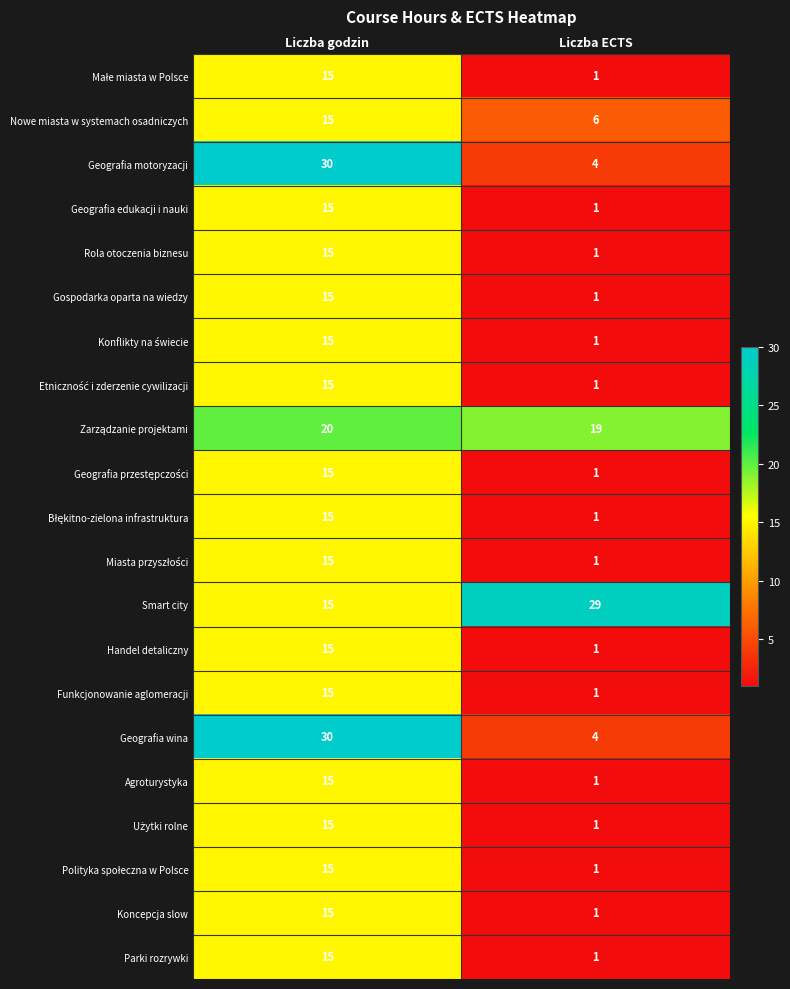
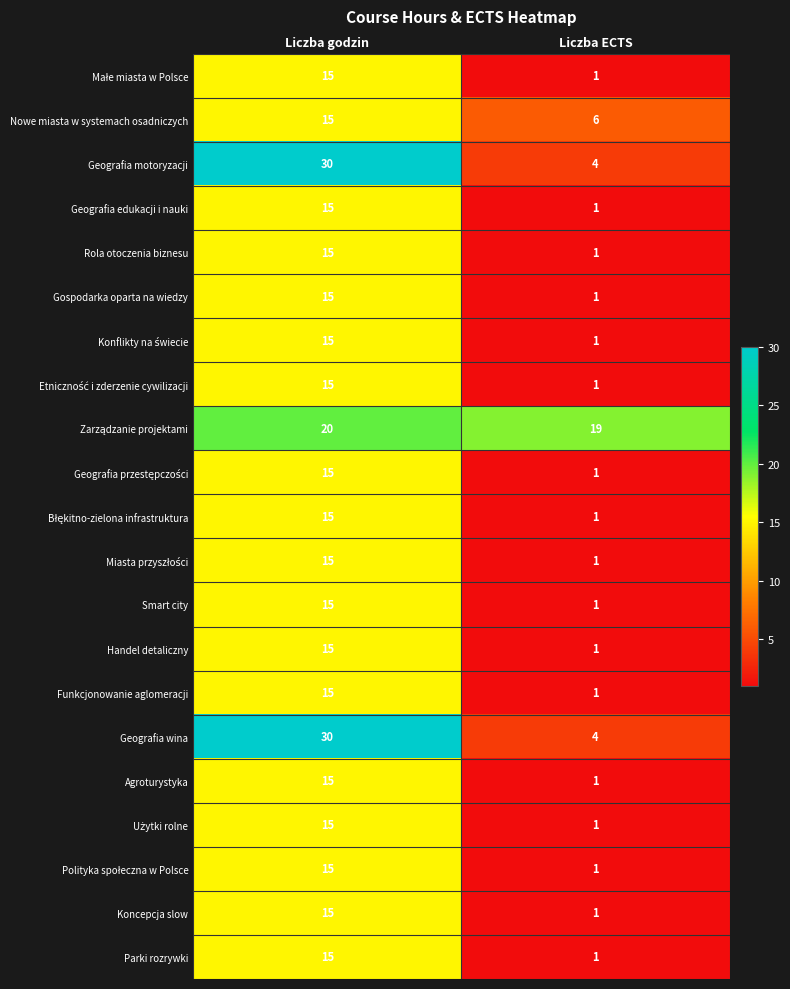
Smart city, Liczba ECTS: 29 -> 1
